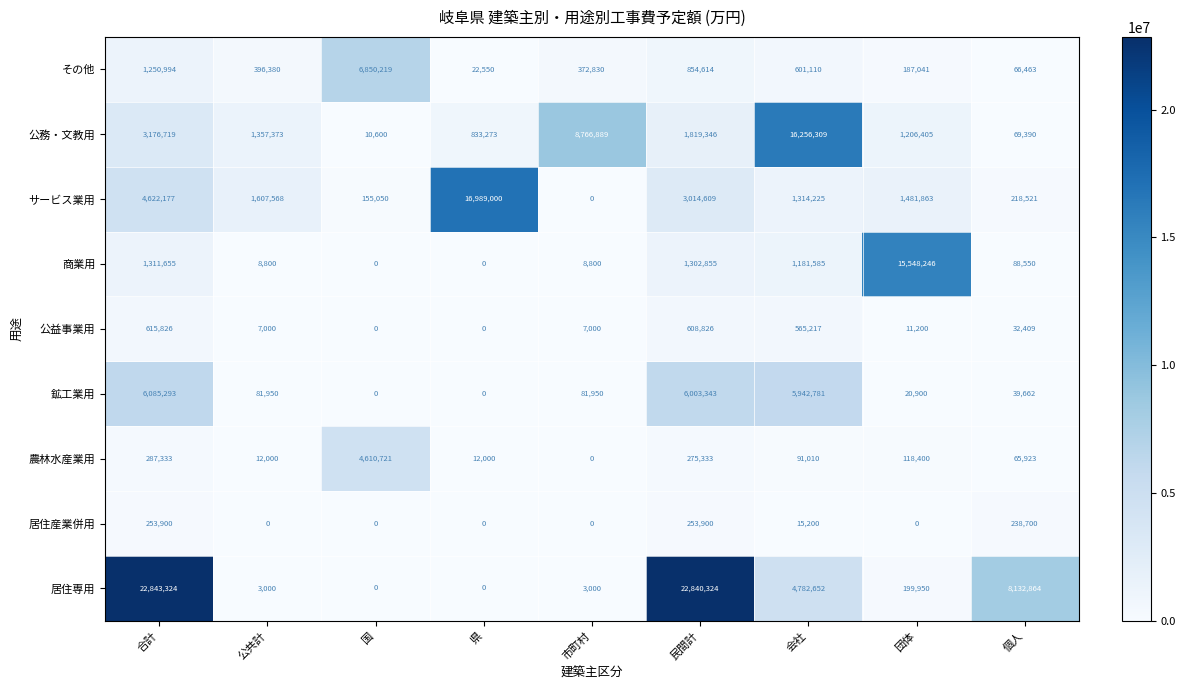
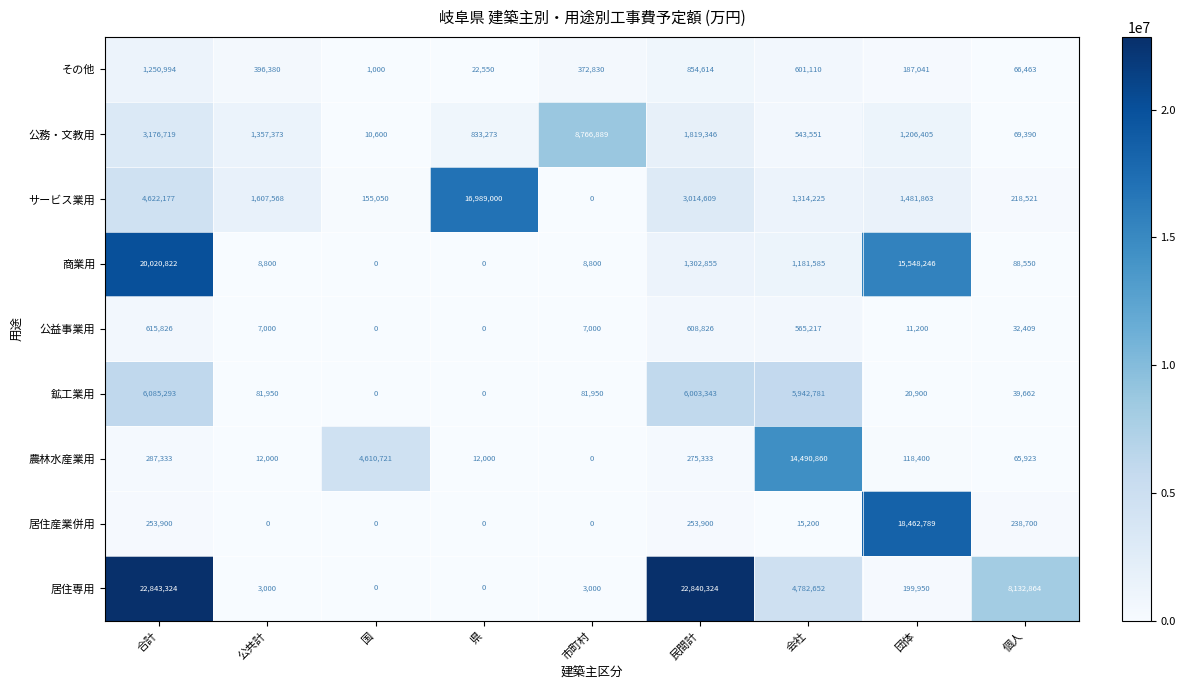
その他, 国: 6,850,219 -> 1,000
公務・文教用, 会社: 16,256,309 -> 543,551
商業用, 合計: 1,311,655 -> 20,020,822
農林水産業用, 会社: 91,010 -> 14,490,860
居住産業併用, 団体: 0 -> 18,462,789
